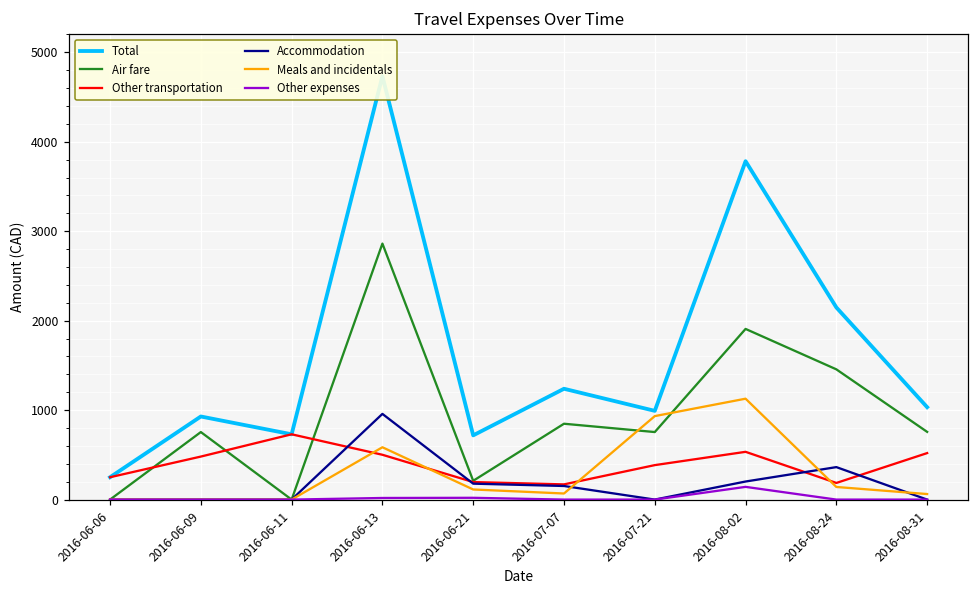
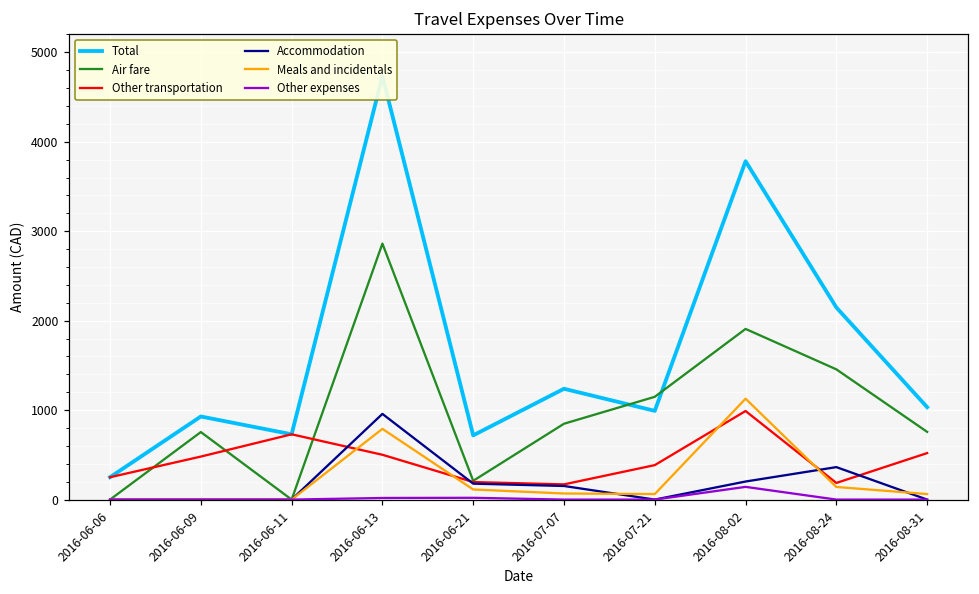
Meals and incidentals, 2016-06-13: 600 -> 800
Air fare, 2016-07-21: 800 -> 1100
Meals and incidentals, 2016-07-21: 900 -> 100
Other transportation, 2016-08-02: 500 -> 1000
